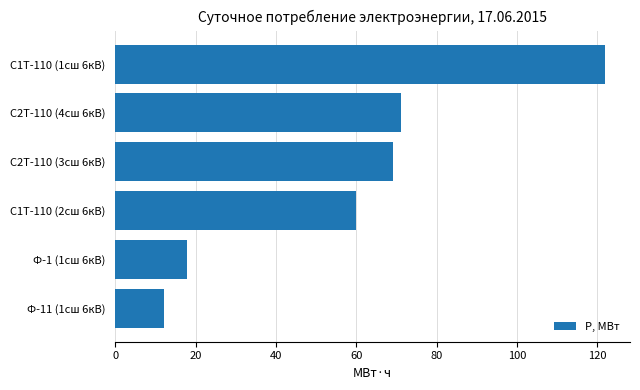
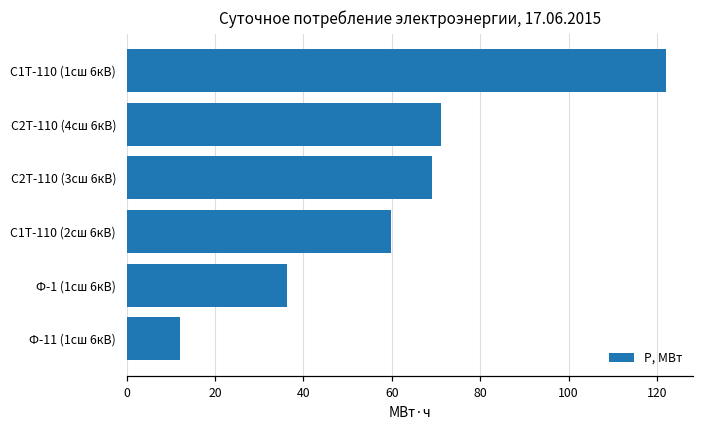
Ф-1 (1сш 6кВ): 18 -> 36
